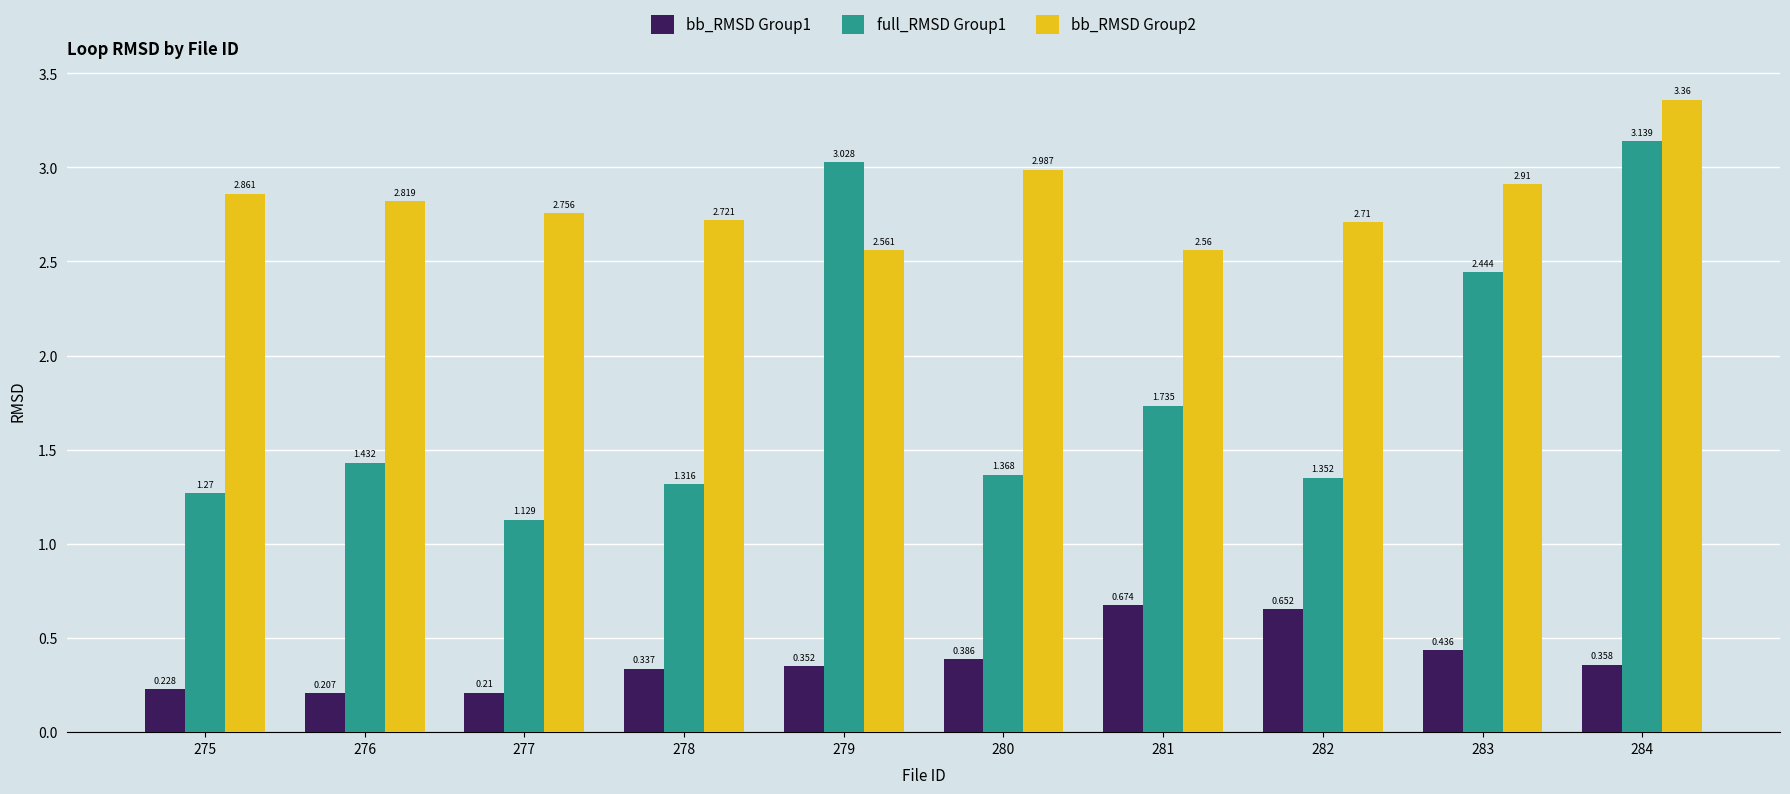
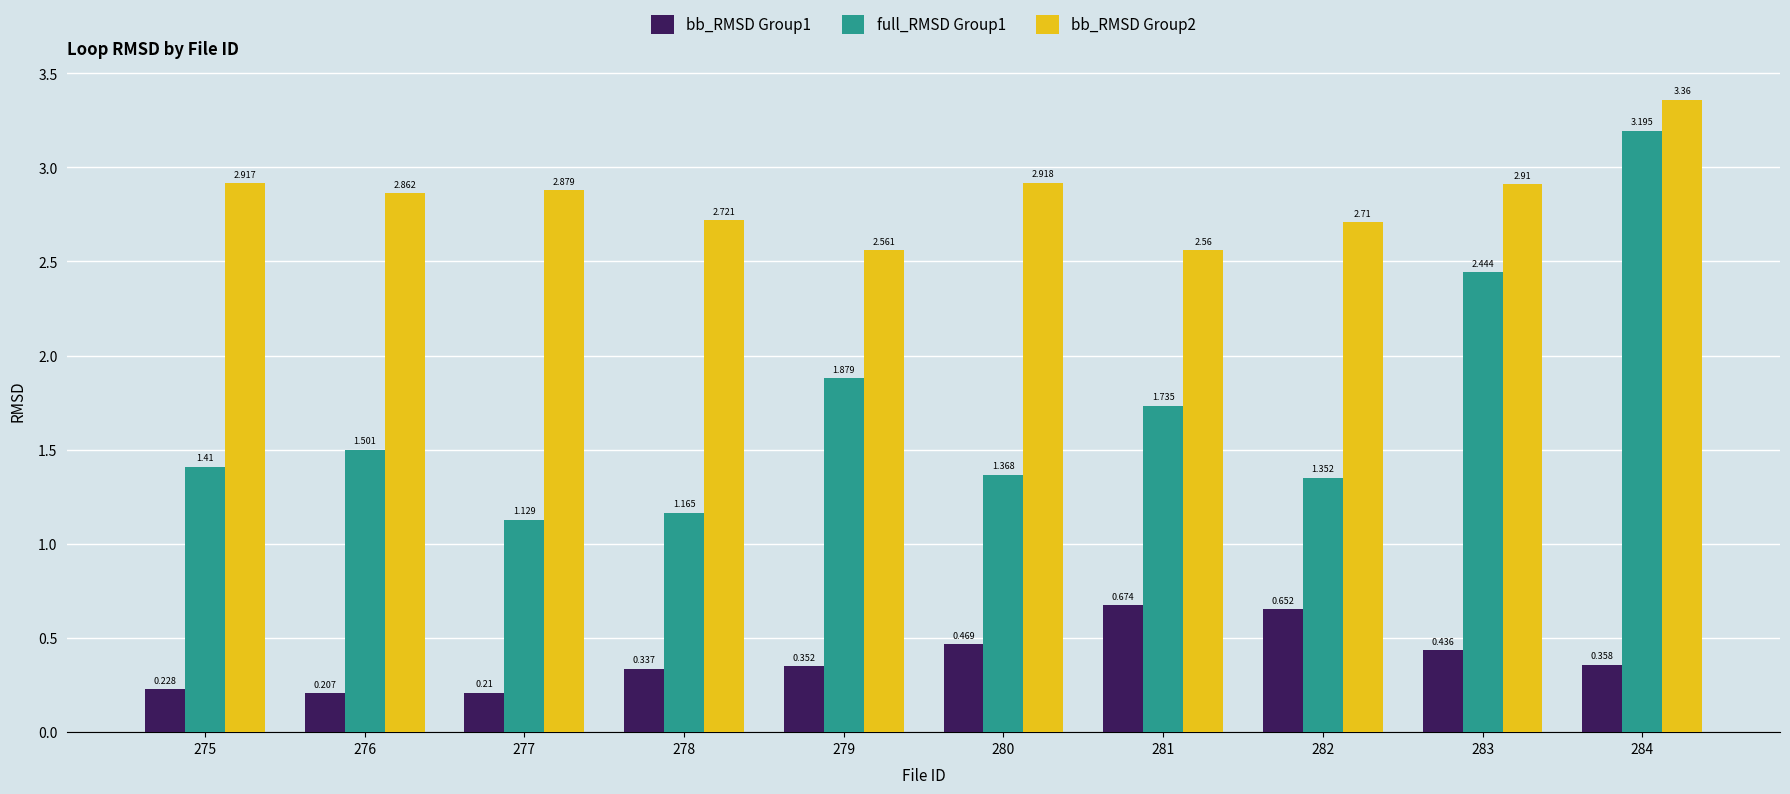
full_RMSD Group1, 275: 1.27 -> 1.41
bb_RMSD Group2, 275: 2.861 -> 2.917
full_RMSD Group1, 276: 1.432 -> 1.501
bb_RMSD Group2, 276: 2.819 -> 2.862
bb_RMSD Group2, 277: 2.756 -> 2.879
full_RMSD Group1, 278: 1.316 -> 1.165
full_RMSD Group1, 279: 3.028 -> 1.879
bb_RMSD Group1, 280: 0.386 -> 0.469
bb_RMSD Group2, 280: 2.987 -> 2.918
full_RMSD Group1, 284: 3.139 -> 3.195
